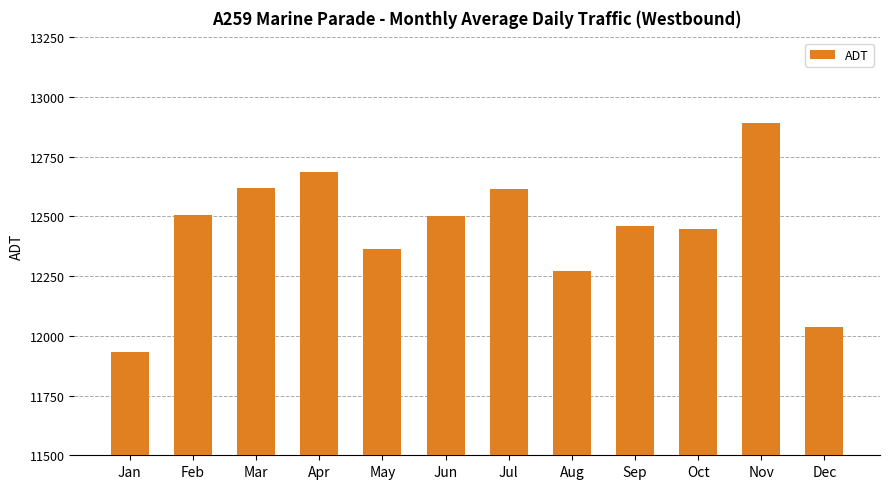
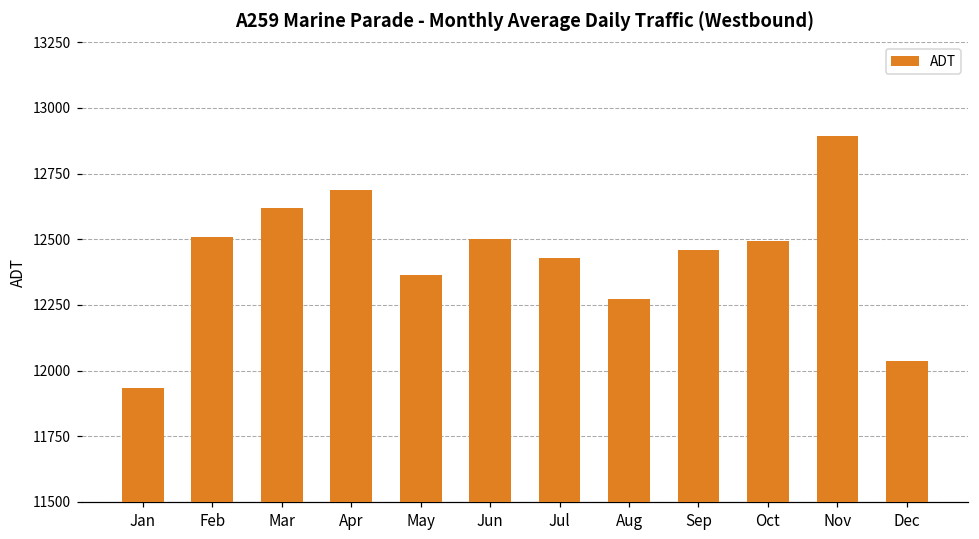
Jul: 12610 -> 12430
Oct: 12450 -> 12490
